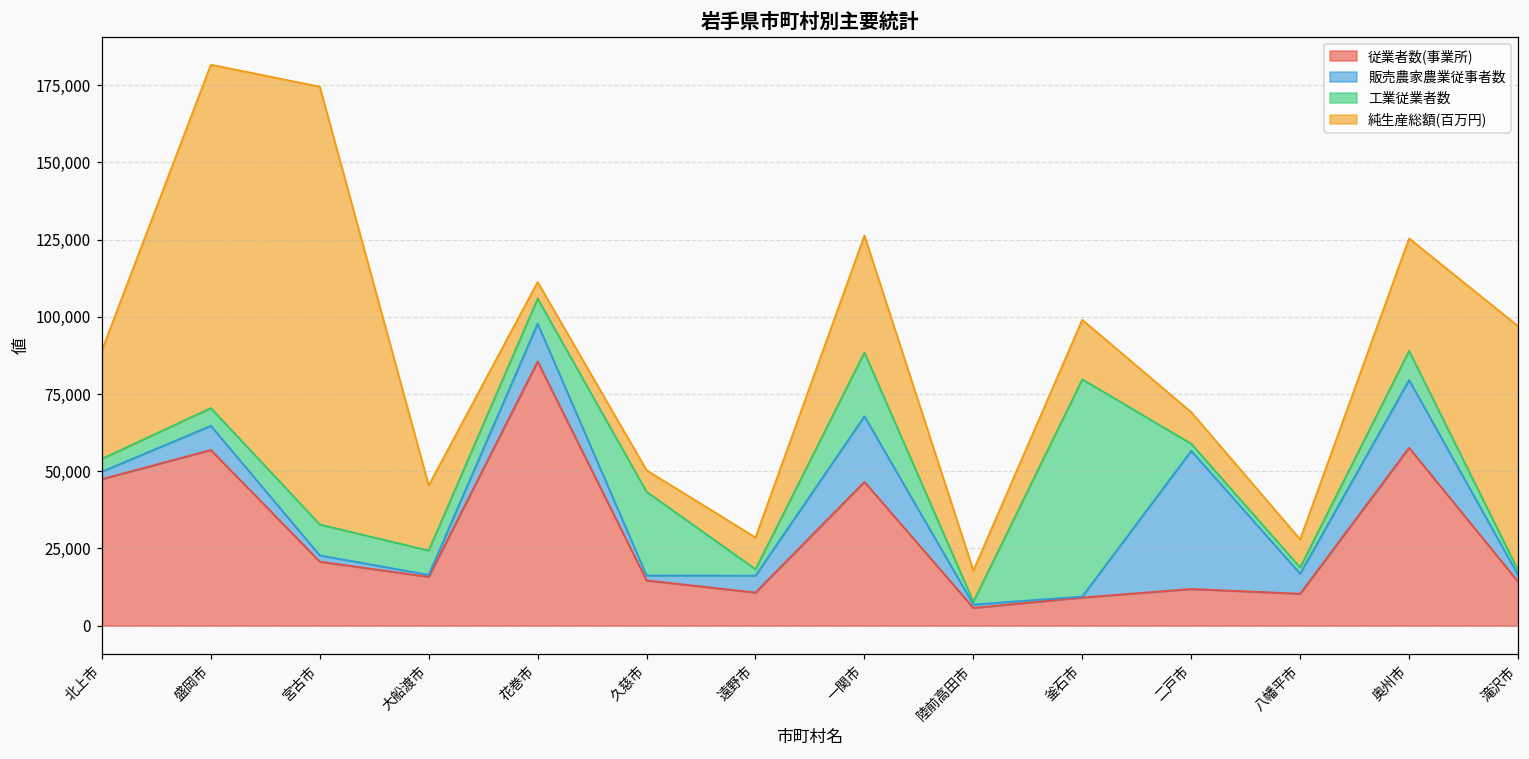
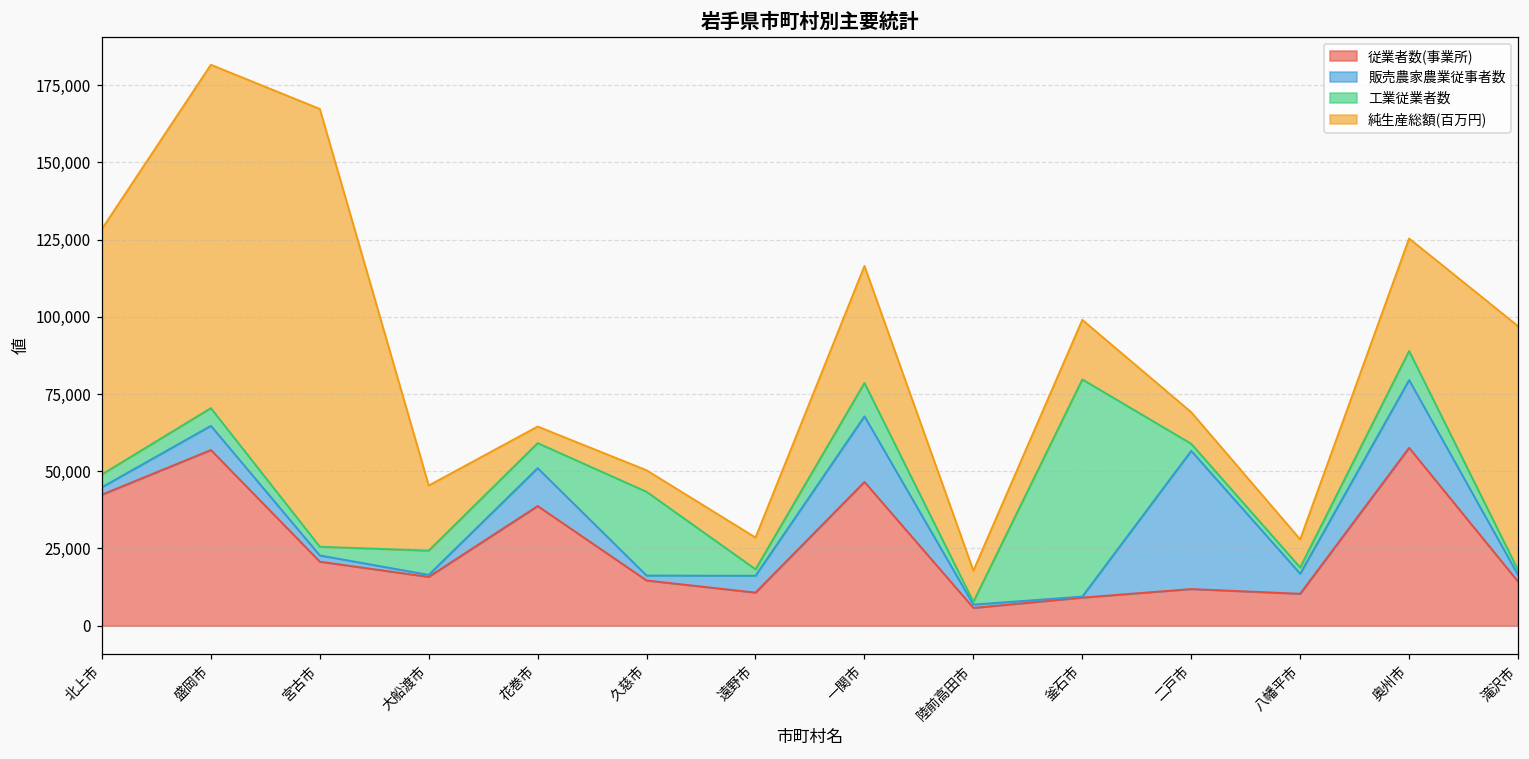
従業者数(事業所), 北上市: 47,000 -> 42,000
純生産総額(百万円), 北上市: 35,000 -> 79,000
工業従業者数, 宮古市: 10,000 -> 3,000
従業者数(事業所), 花巻市: 85,000 -> 39,000
工業従業者数, 一関市: 21,000 -> 11,000
